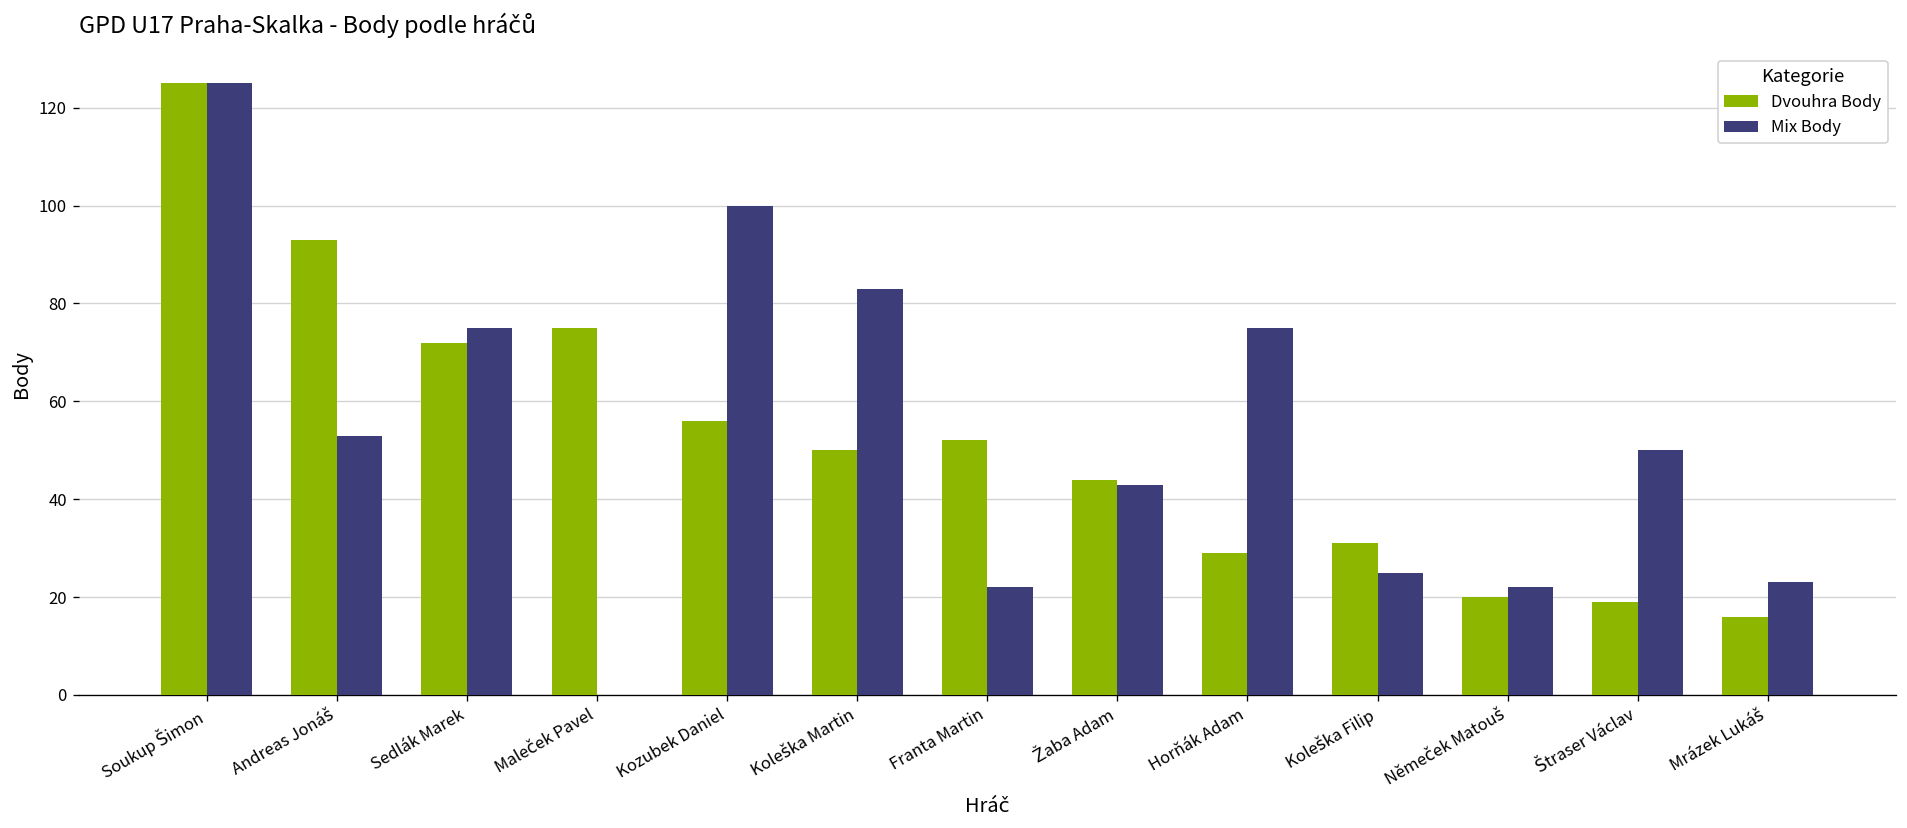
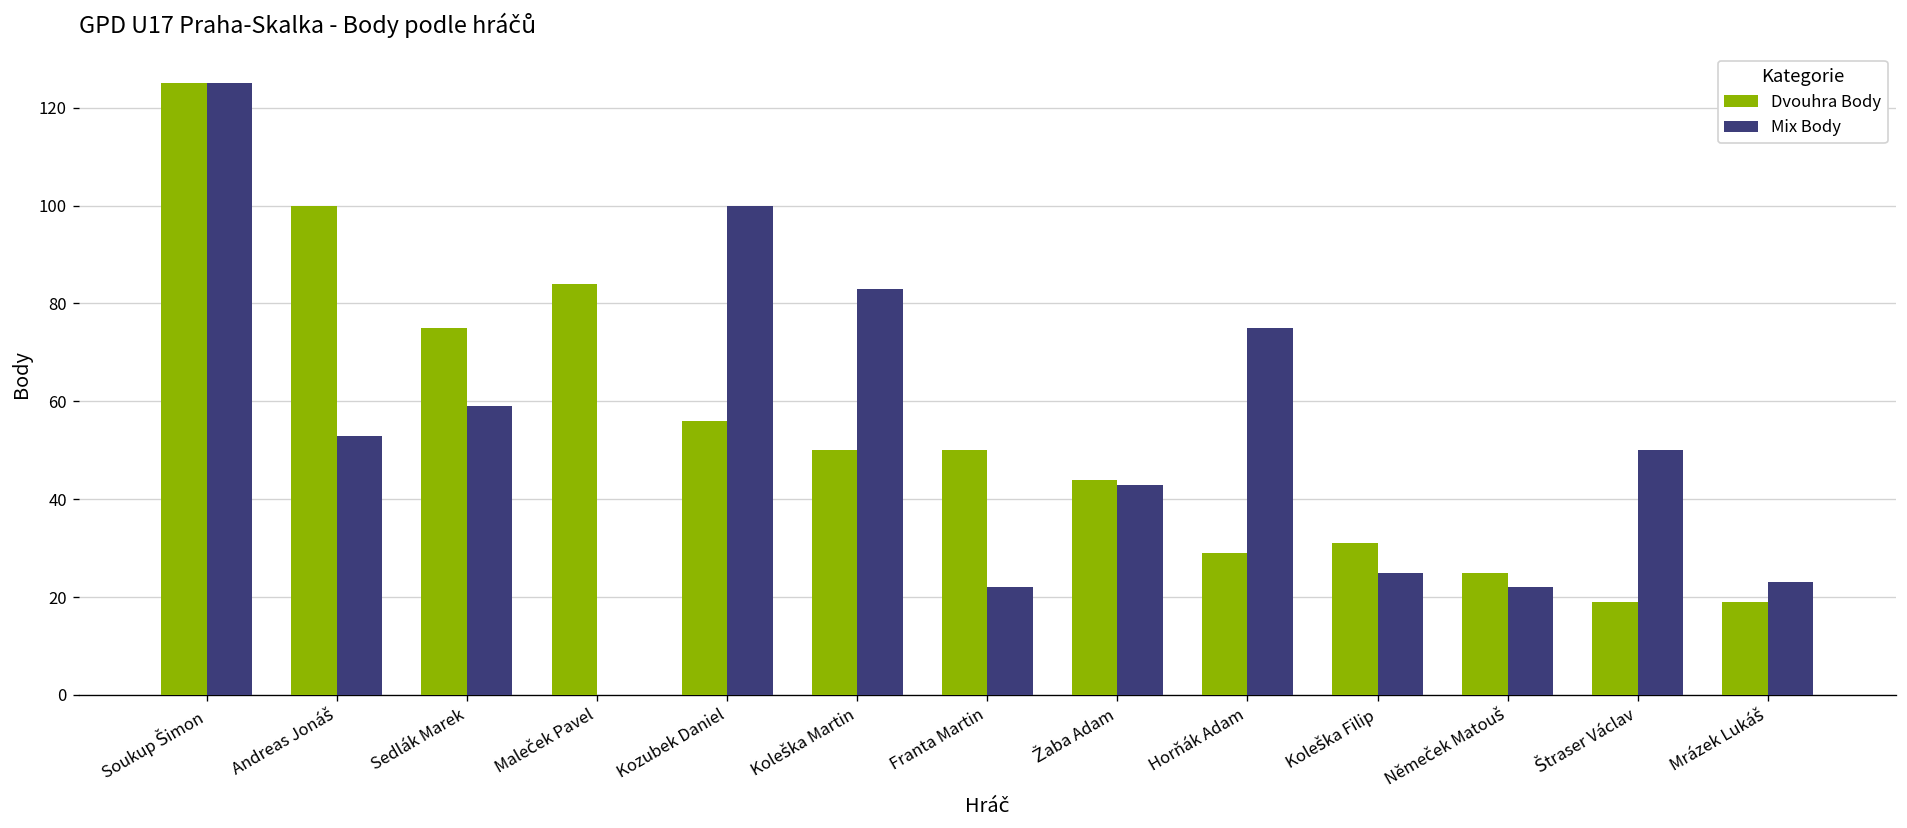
Dvouhra Body, Andreas Jonáš: 93 -> 100
Dvouhra Body, Sedlák Marek: 72 -> 75
Mix Body, Sedlák Marek: 75 -> 59
Dvouhra Body, Maleček Pavel: 75 -> 84
Dvouhra Body, Franta Martin: 52 -> 50
Dvouhra Body, Němeček Matouš: 20 -> 25
Dvouhra Body, Mrázek Lukáš: 16 -> 19
